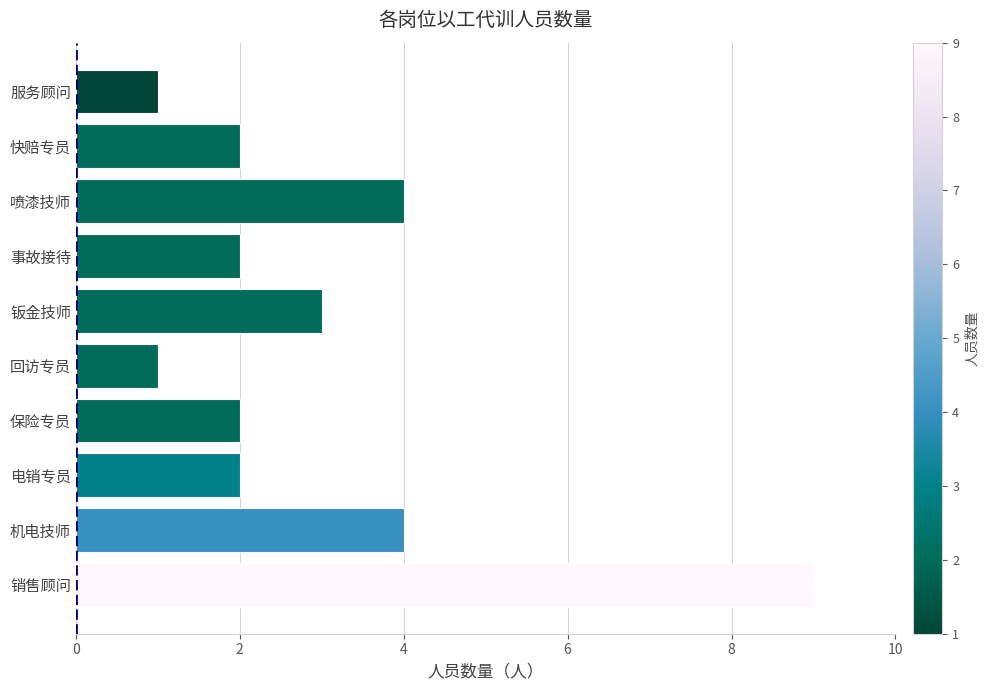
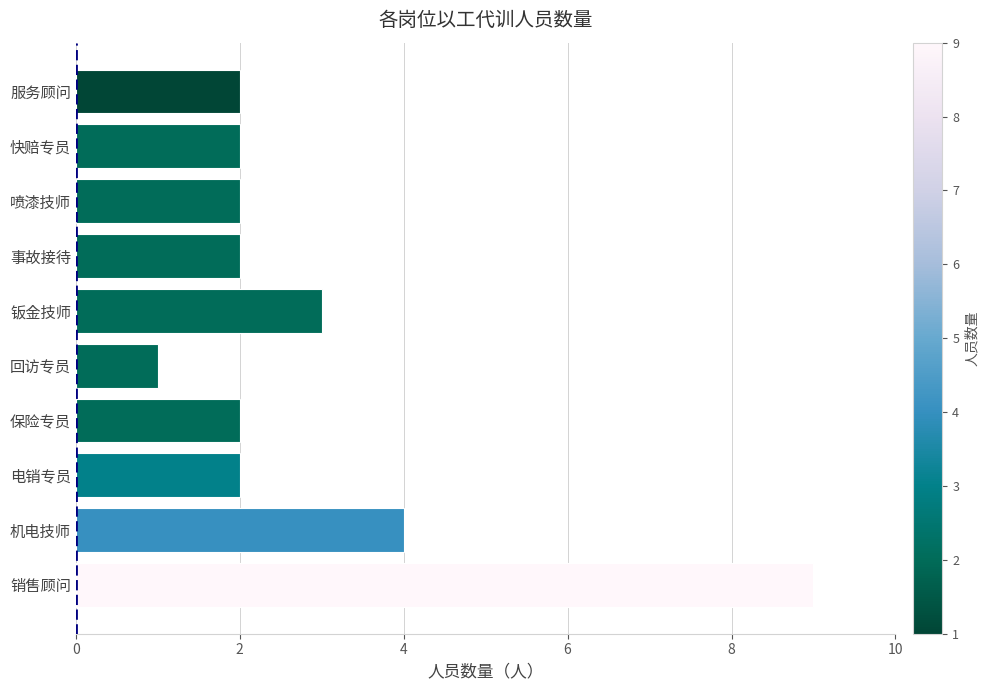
服务顾问: 1 -> 2
喷漆技师: 4 -> 2
